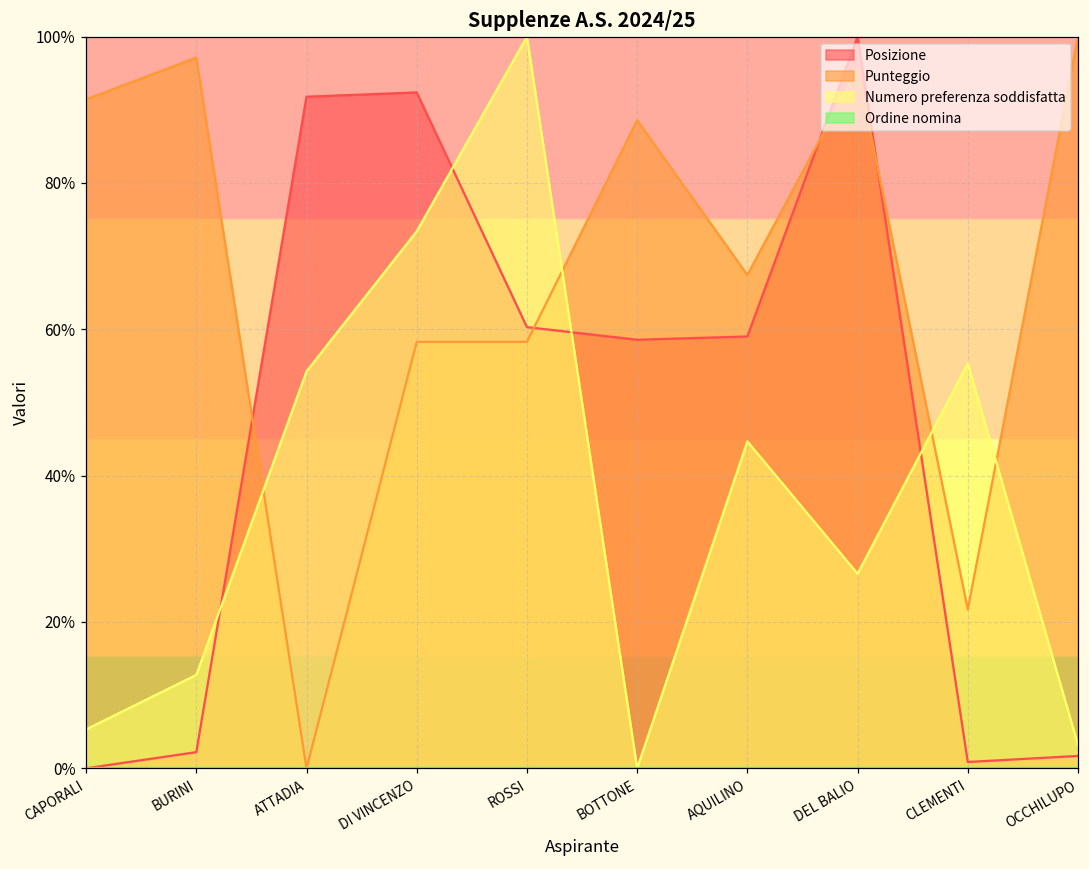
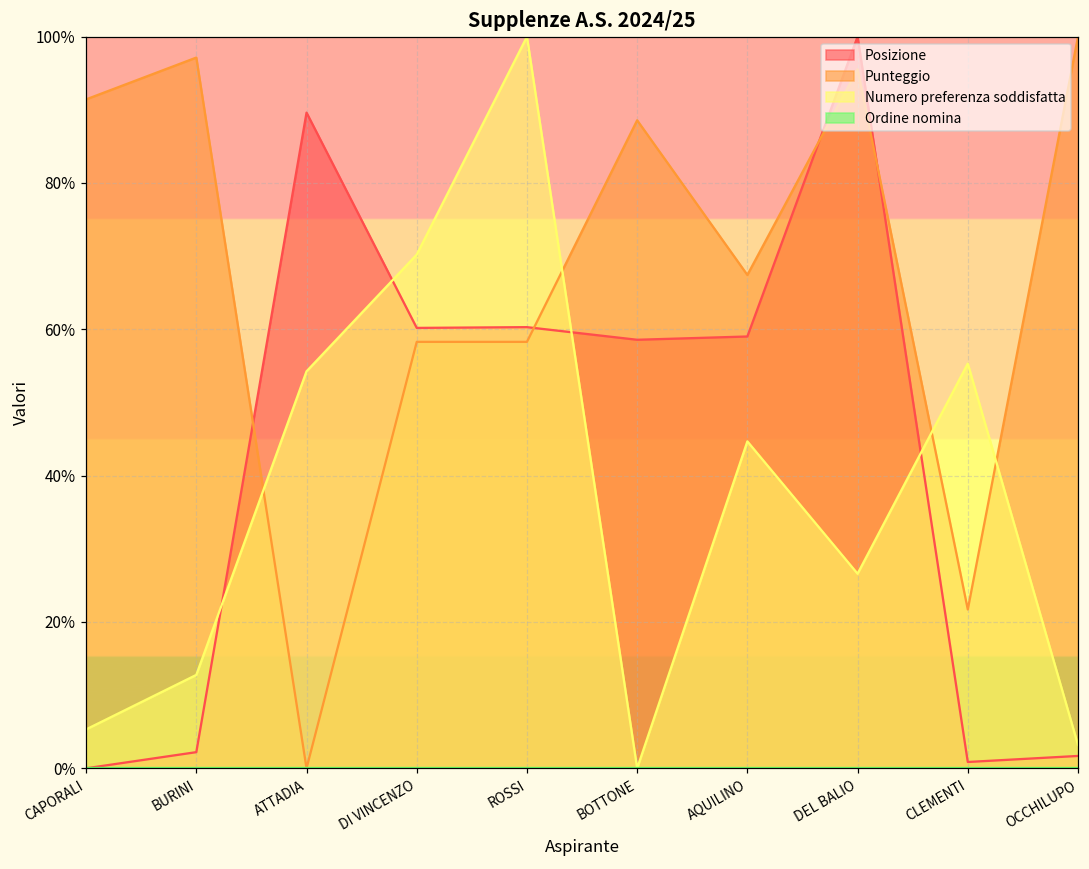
Posizione, ATTADIA: 92% -> 90%
Posizione, DI VINCENZO: 92% -> 60%
Numero preferenza soddisfatta, DI VINCENZO: 73% -> 70%
